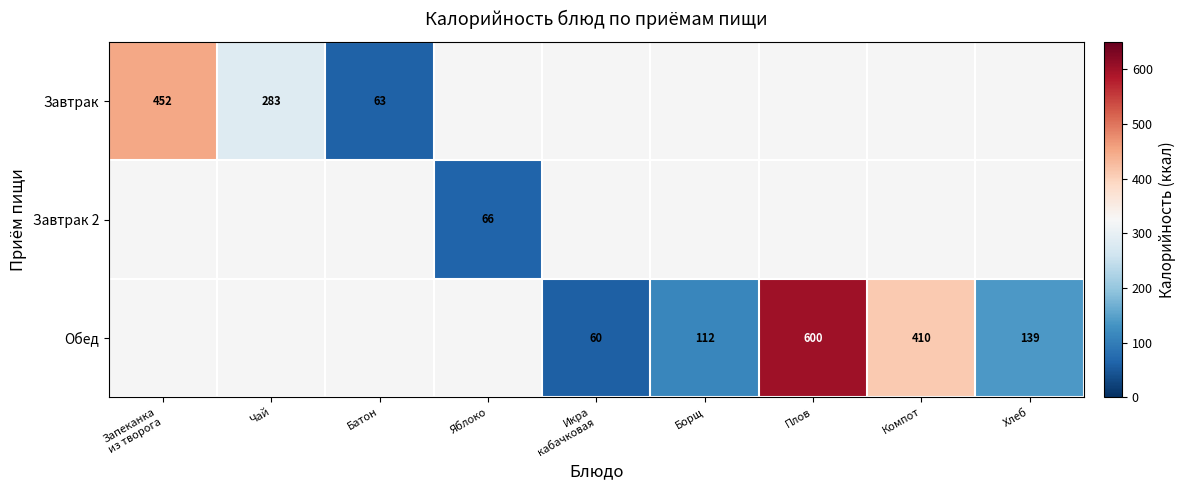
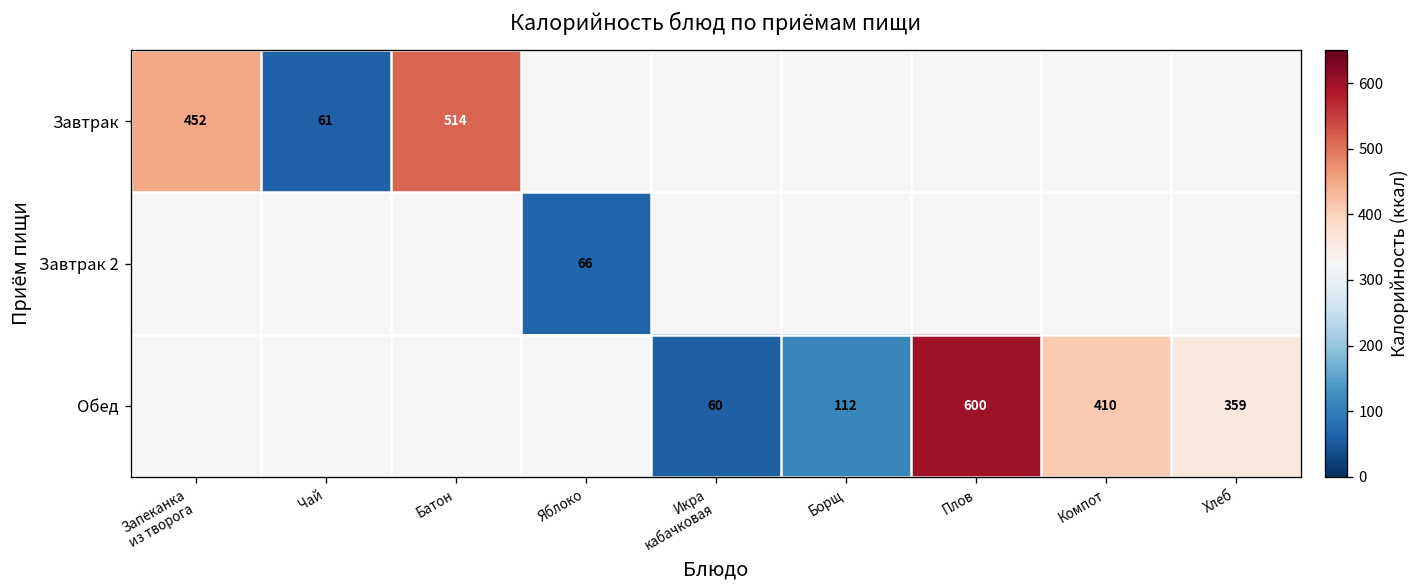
Завтрак, Чай: 283 -> 61
Завтрак, Батон: 63 -> 514
Обед, Хлеб: 139 -> 359
